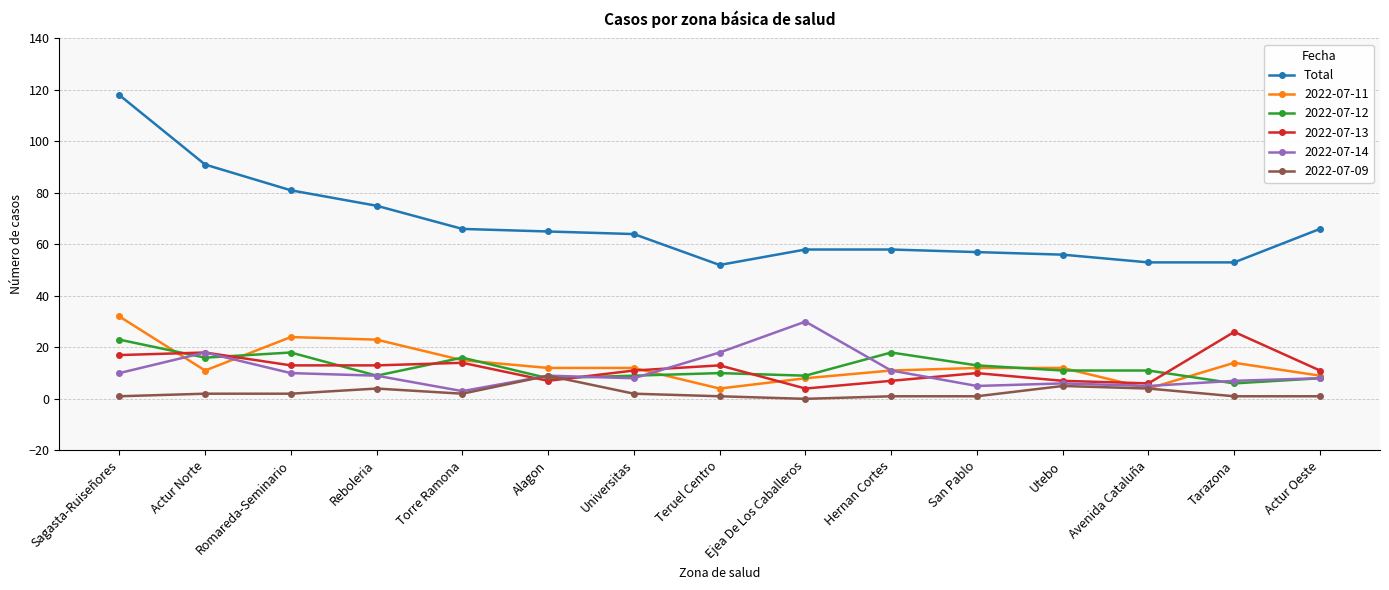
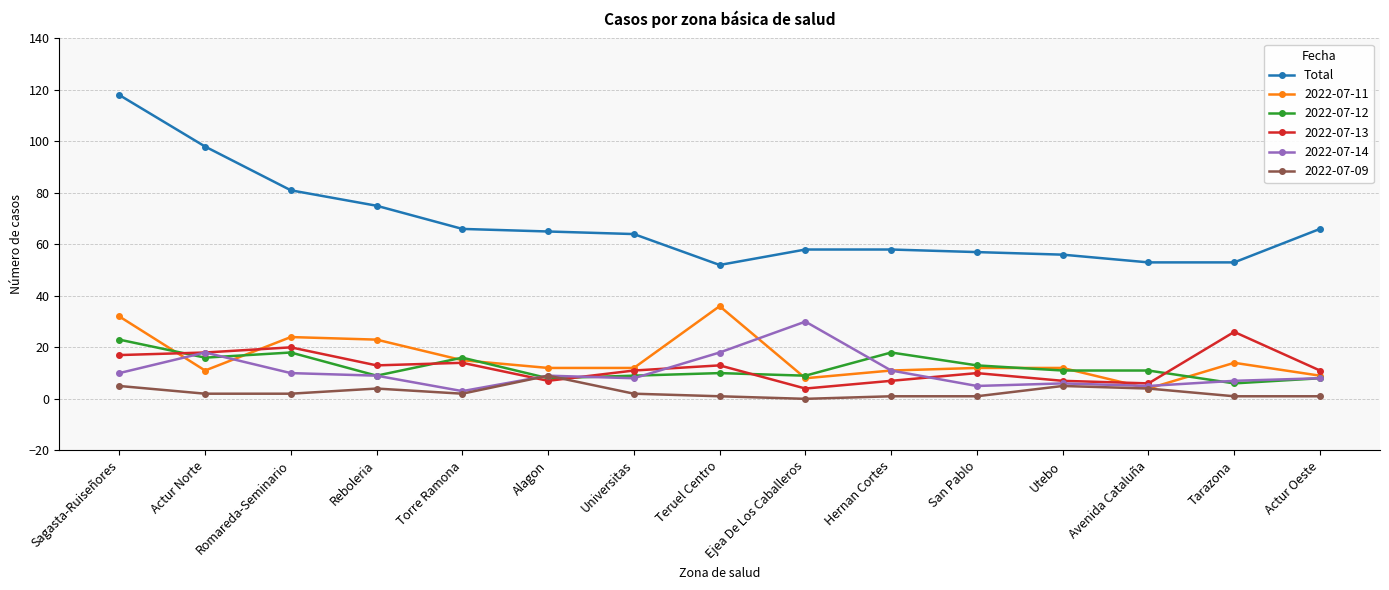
2022-07-09, Sagasta-Ruiseñores: 1 -> 5
Total, Actur Norte: 91 -> 98
2022-07-13, Romareda-Seminario: 13 -> 20
2022-07-11, Teruel Centro: 4 -> 36
